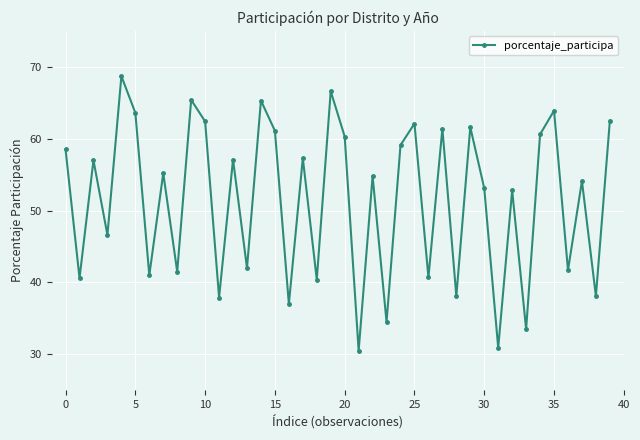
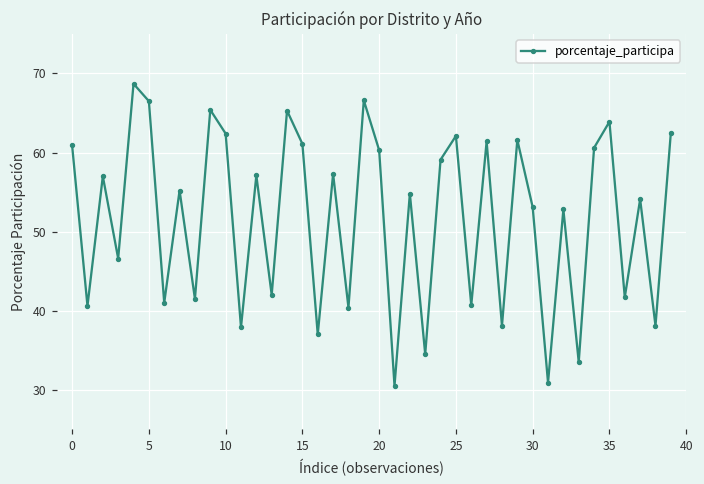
0: 59 -> 61
5: 64 -> 67
